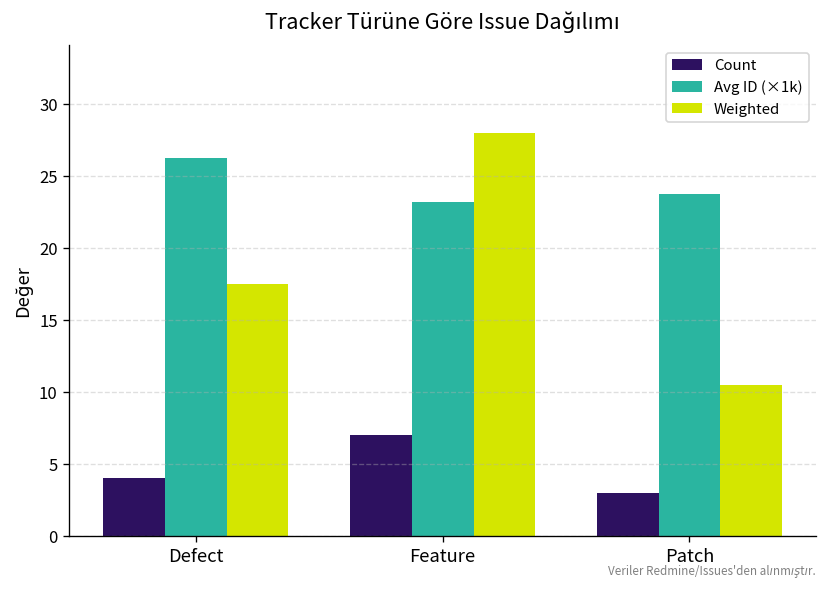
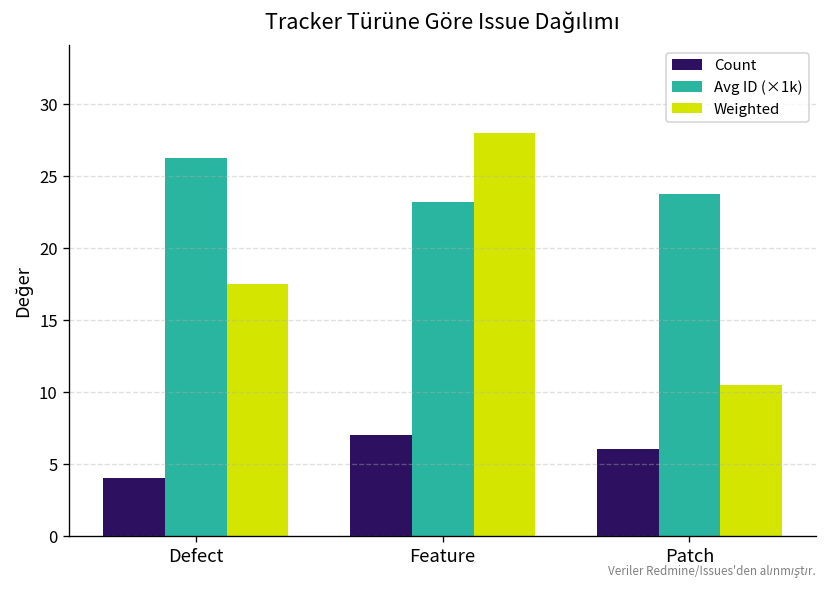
Count, Patch: 3 -> 6
